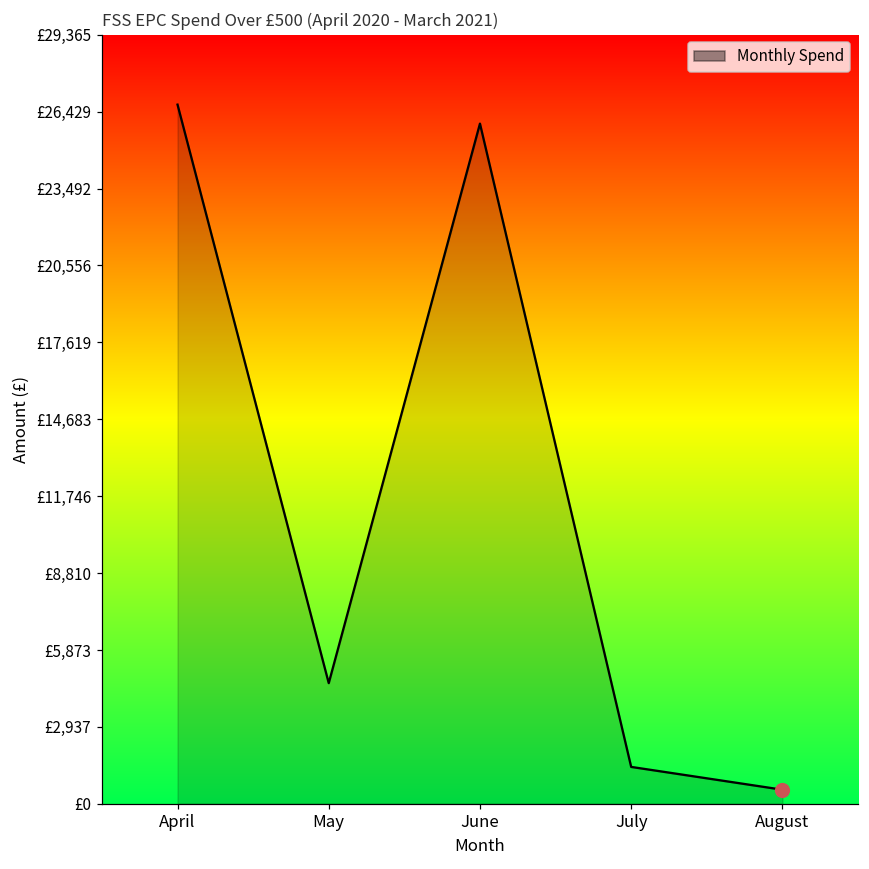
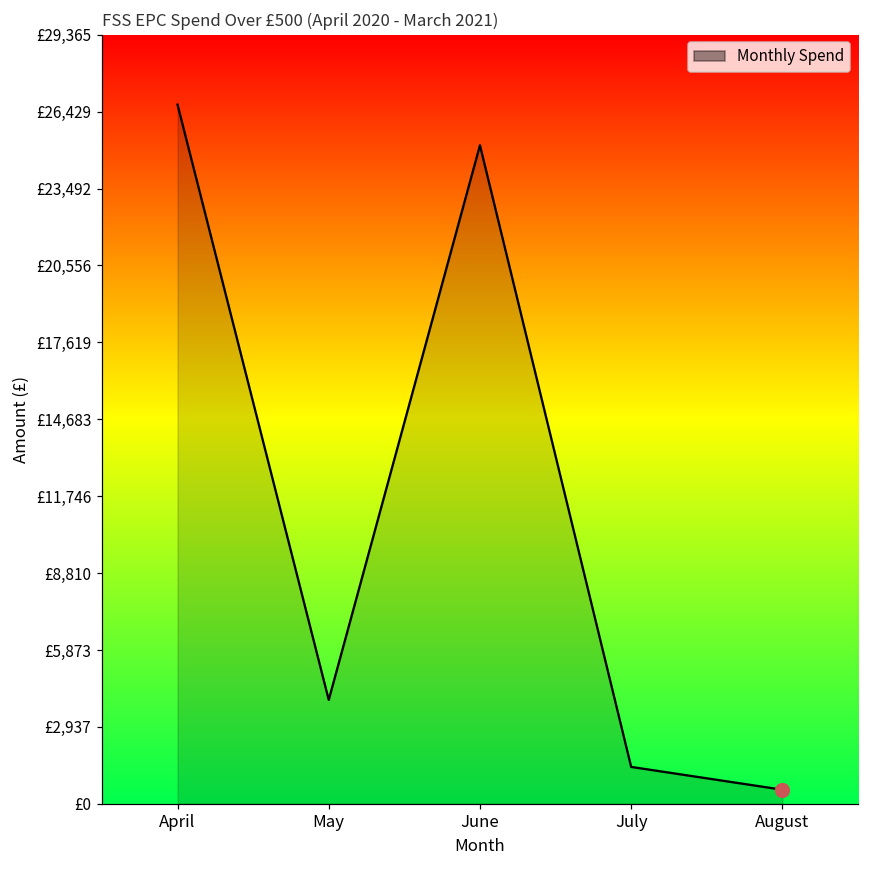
Monthly Spend, May: £4,600 -> £4,000
Monthly Spend, June: £26,000 -> £25,100
